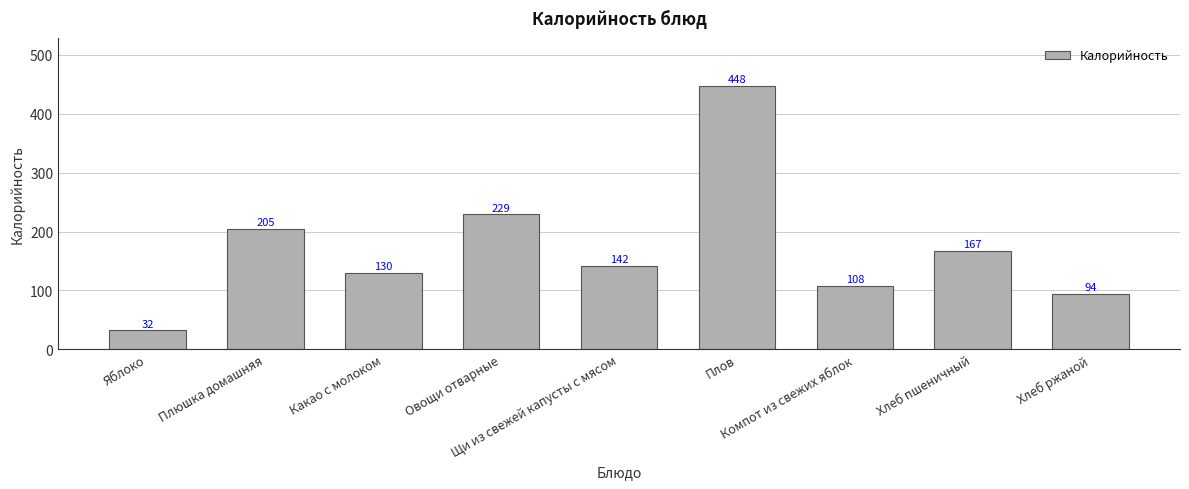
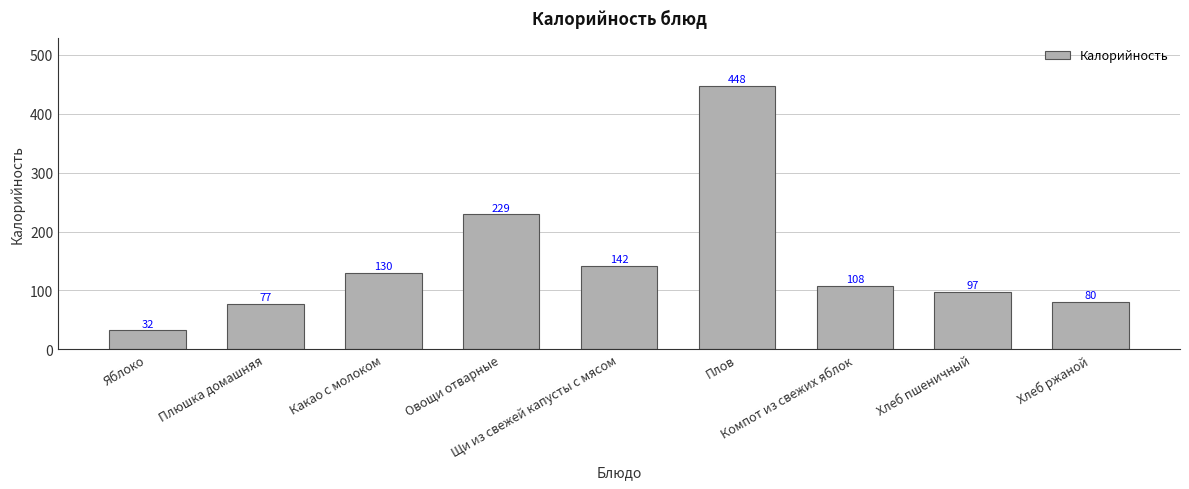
Плюшка домашняя: 205 -> 77
Хлеб пшеничный: 167 -> 97
Хлеб ржаной: 94 -> 80
